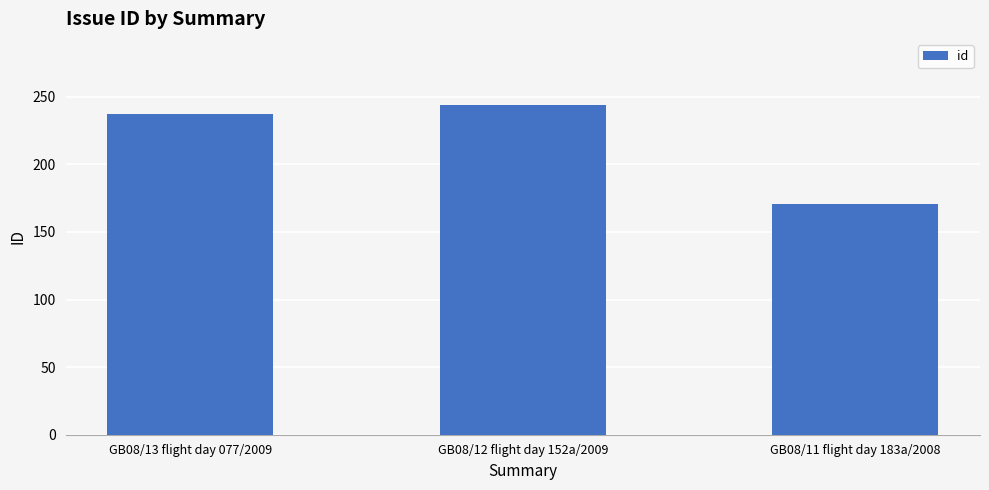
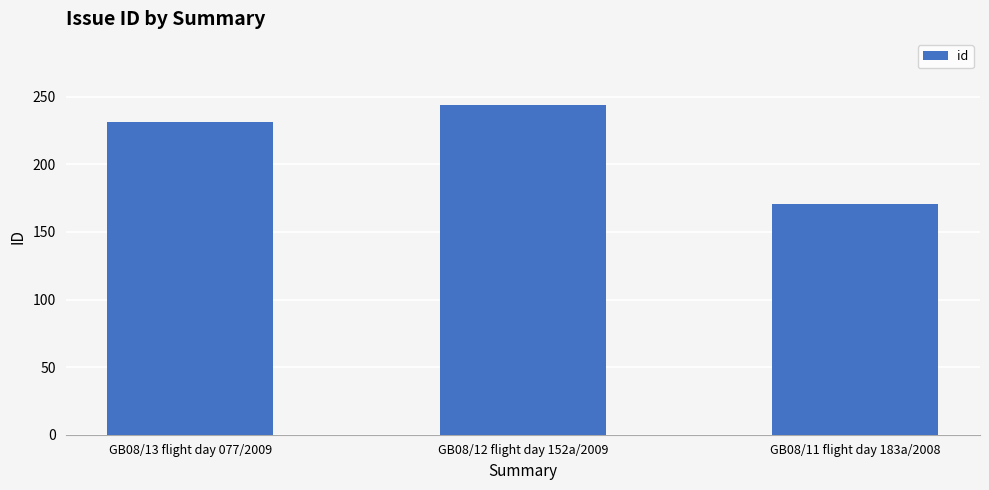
GB08/13 flight day 077/2009: 237 -> 231
